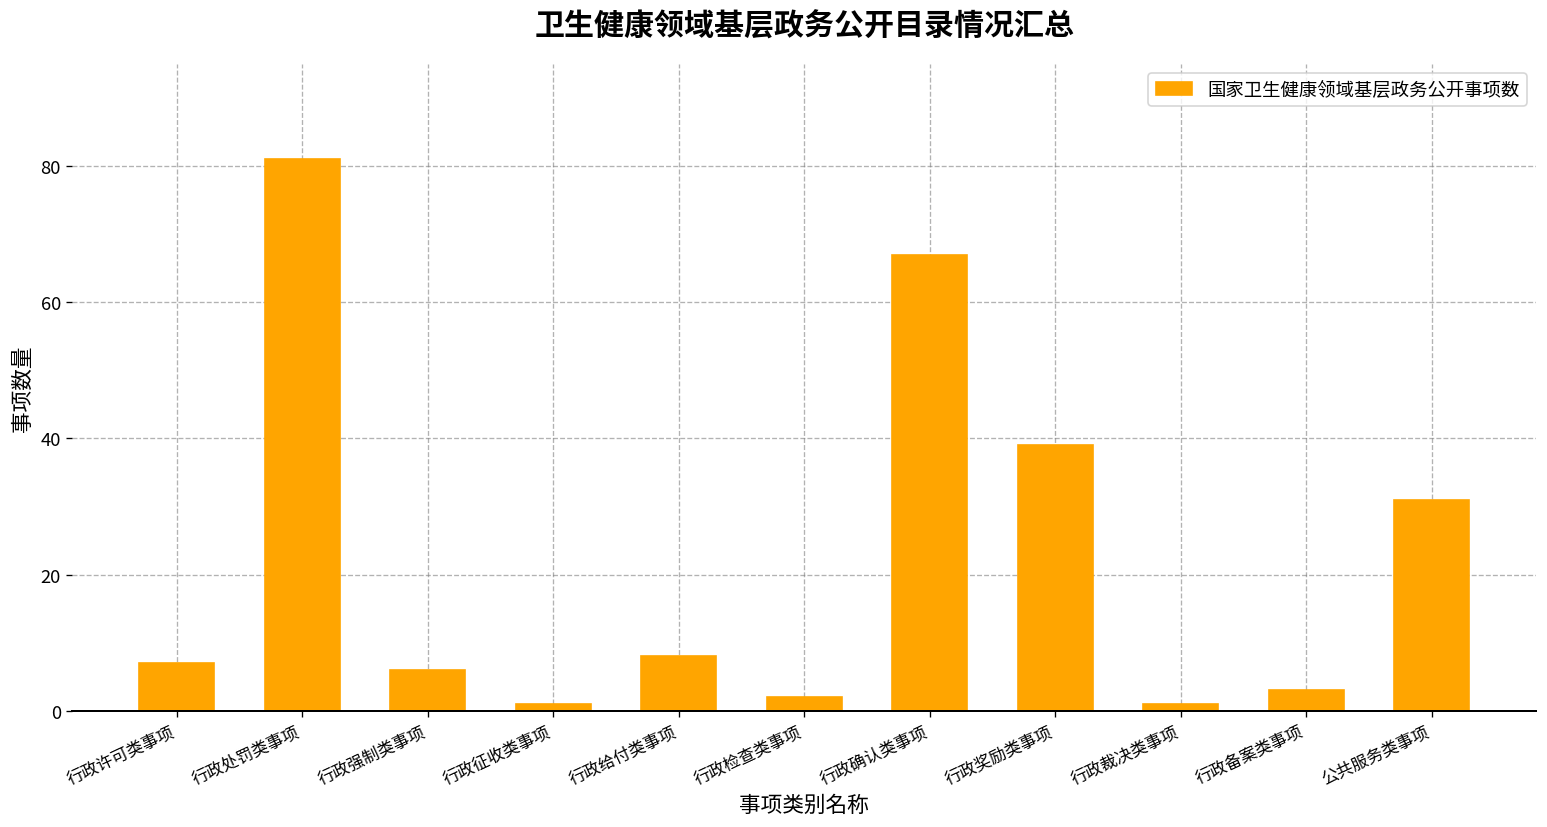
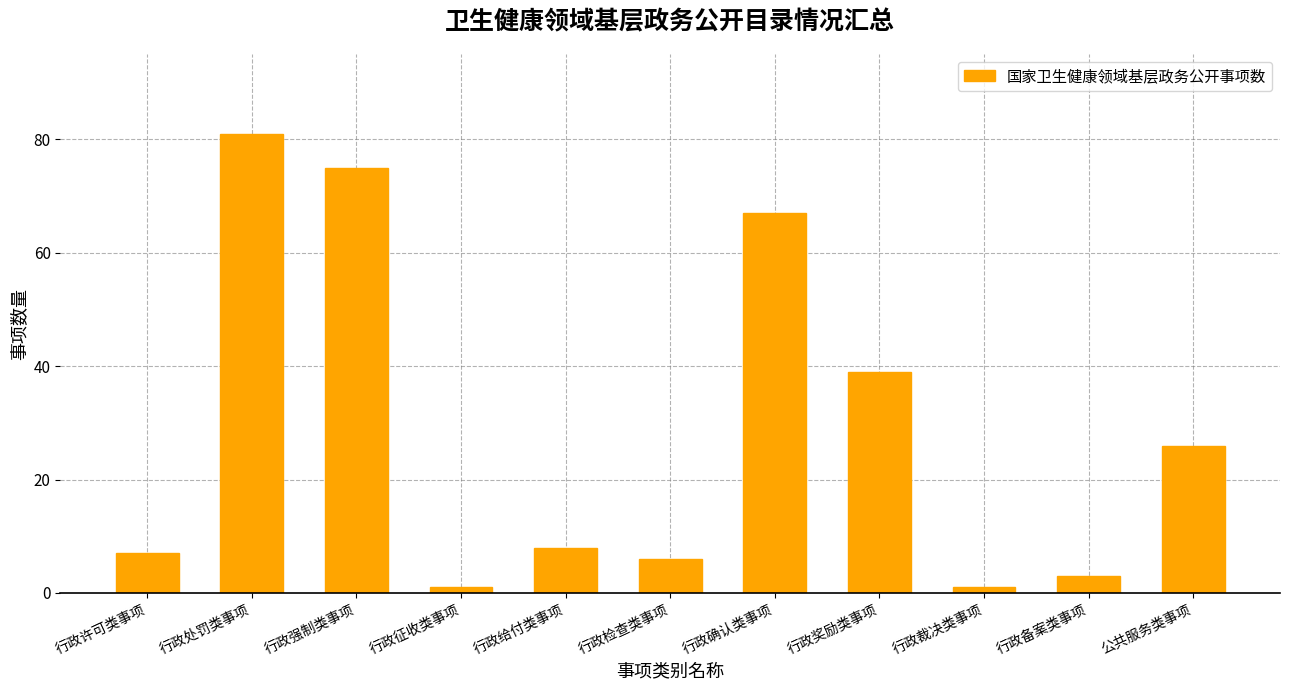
行政强制类事项: 6 -> 75
行政检查类事项: 2 -> 6
公共服务类事项: 31 -> 26
